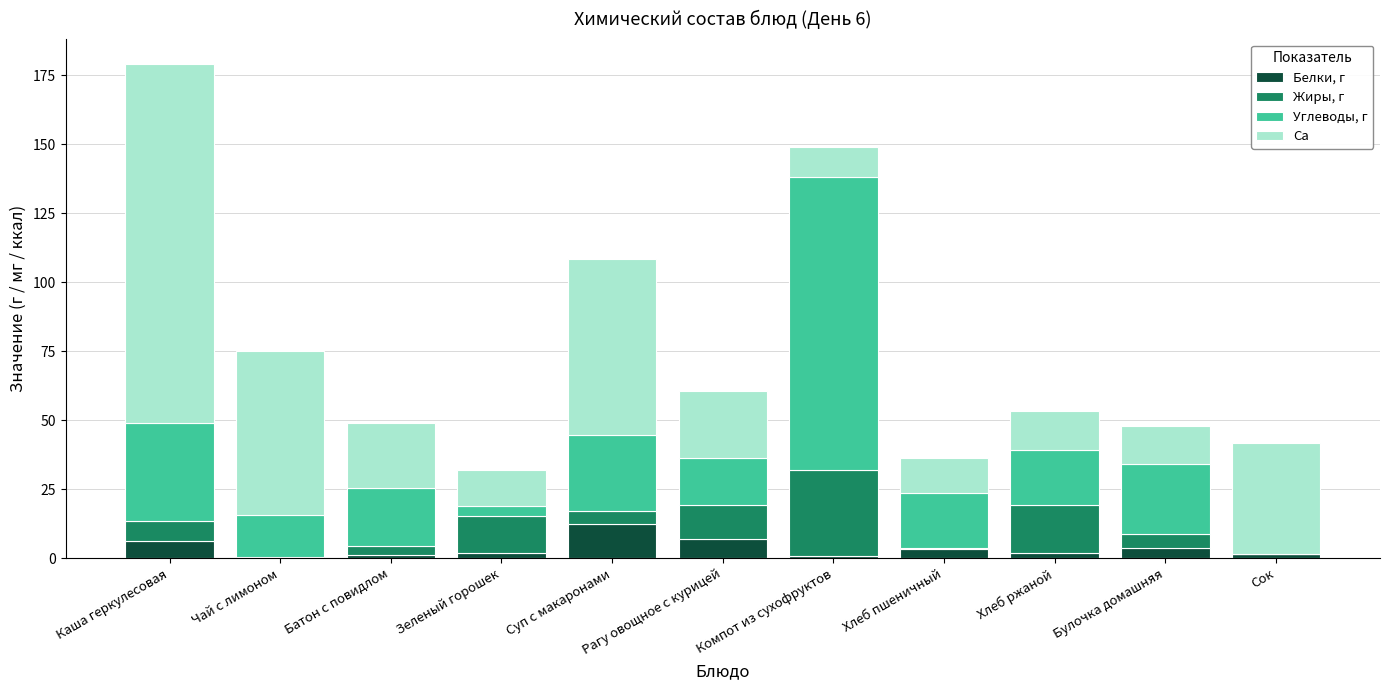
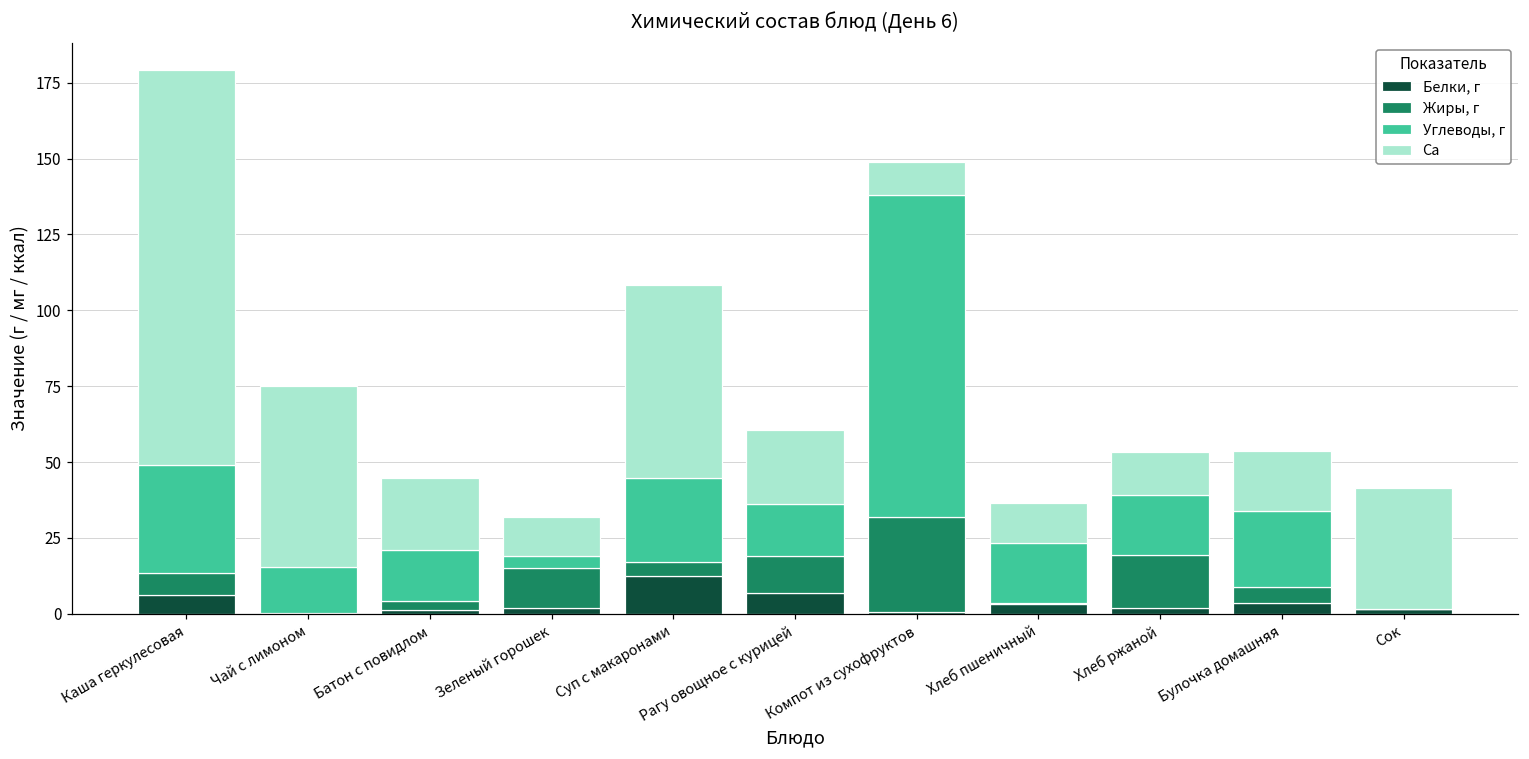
Углеводы, г, Батон с повидлом: 21 -> 17
Ca, Булочка домашняя: 14 -> 19
